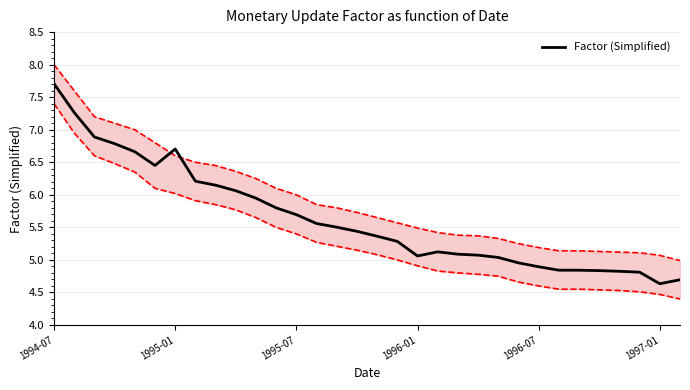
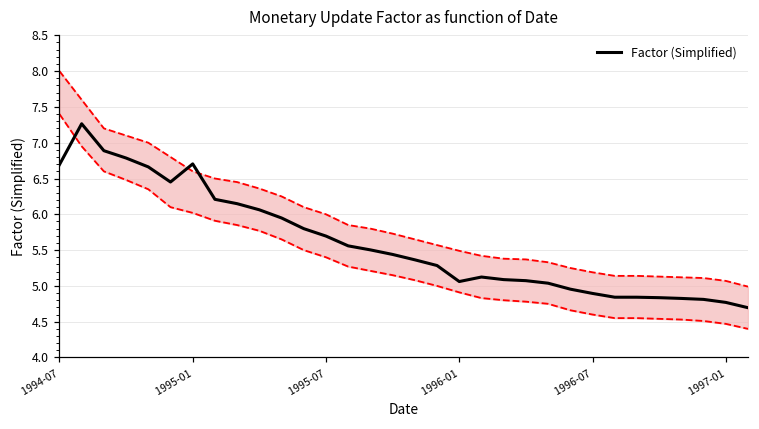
Factor (Simplified), 1994-07: 7.7 -> 6.7
Factor (Simplified), 1997-01: 4.6 -> 4.8
